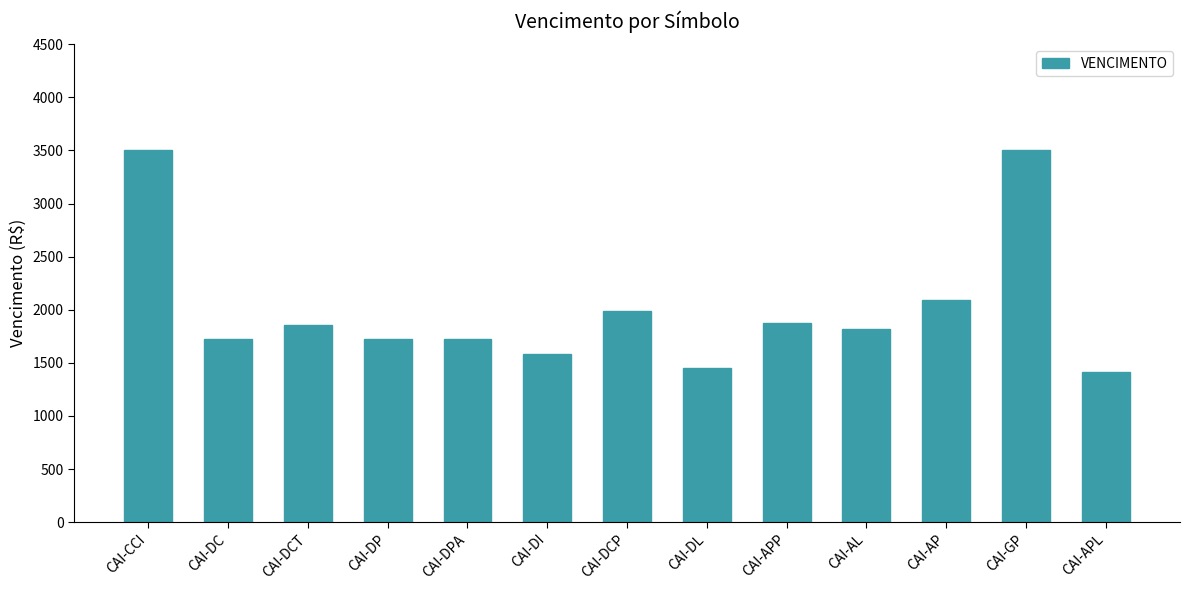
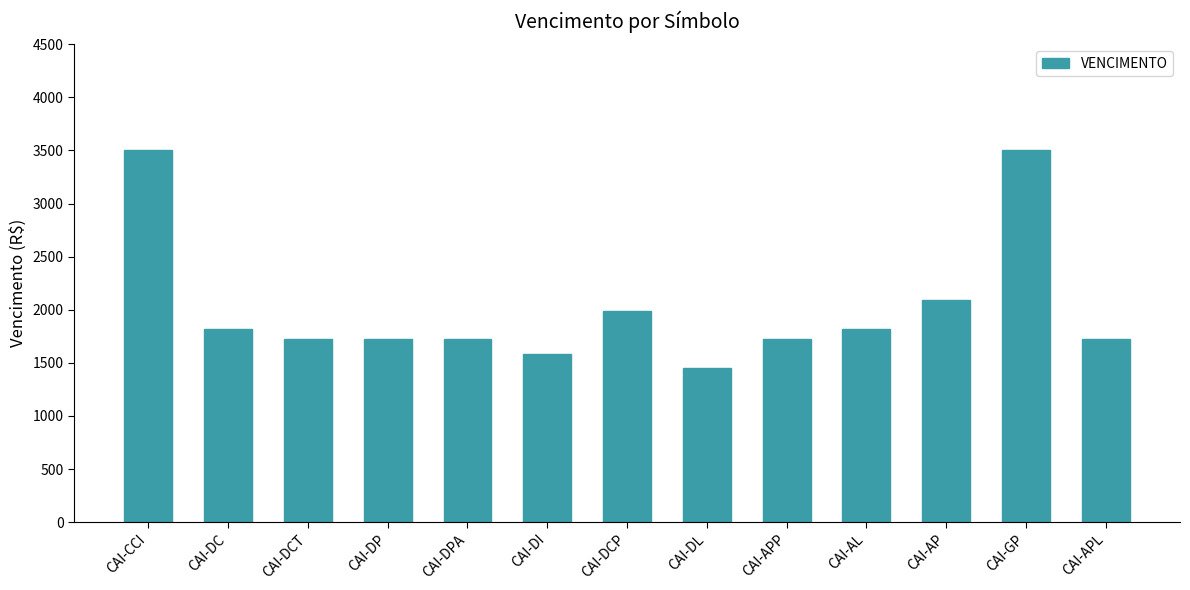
CAI-DC: 1730 -> 1820
CAI-DCT: 1860 -> 1730
CAI-APP: 1870 -> 1730
CAI-APL: 1410 -> 1730
